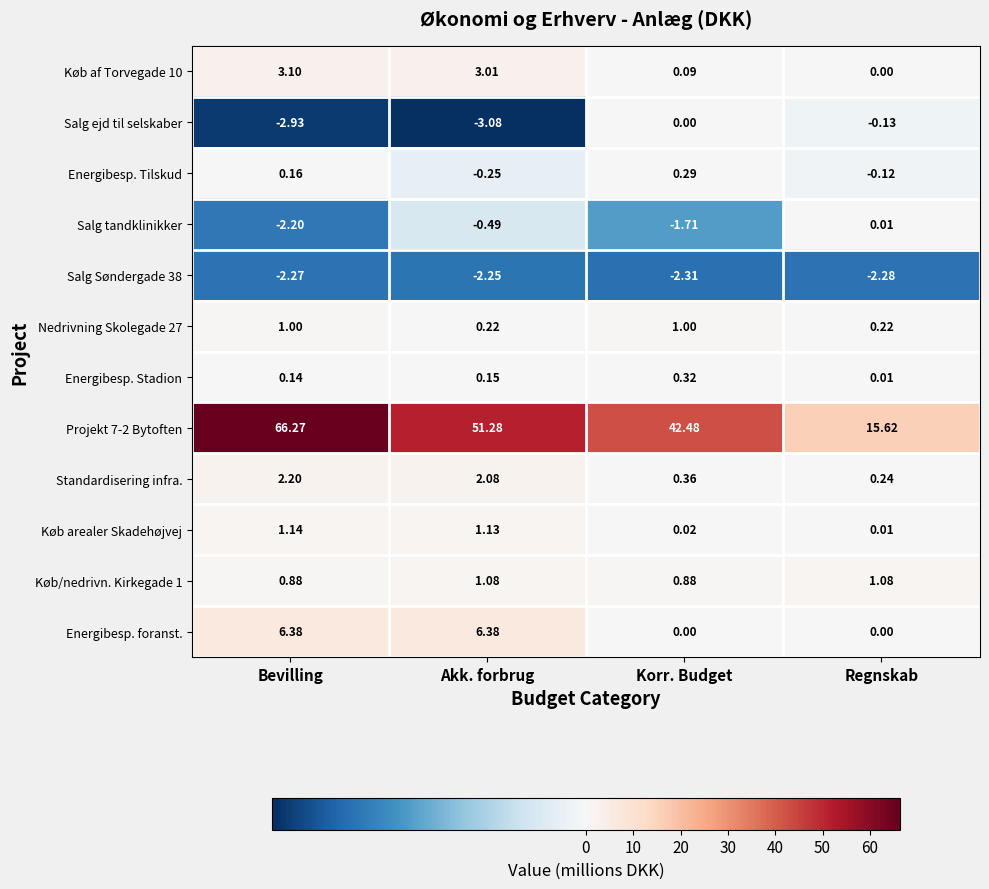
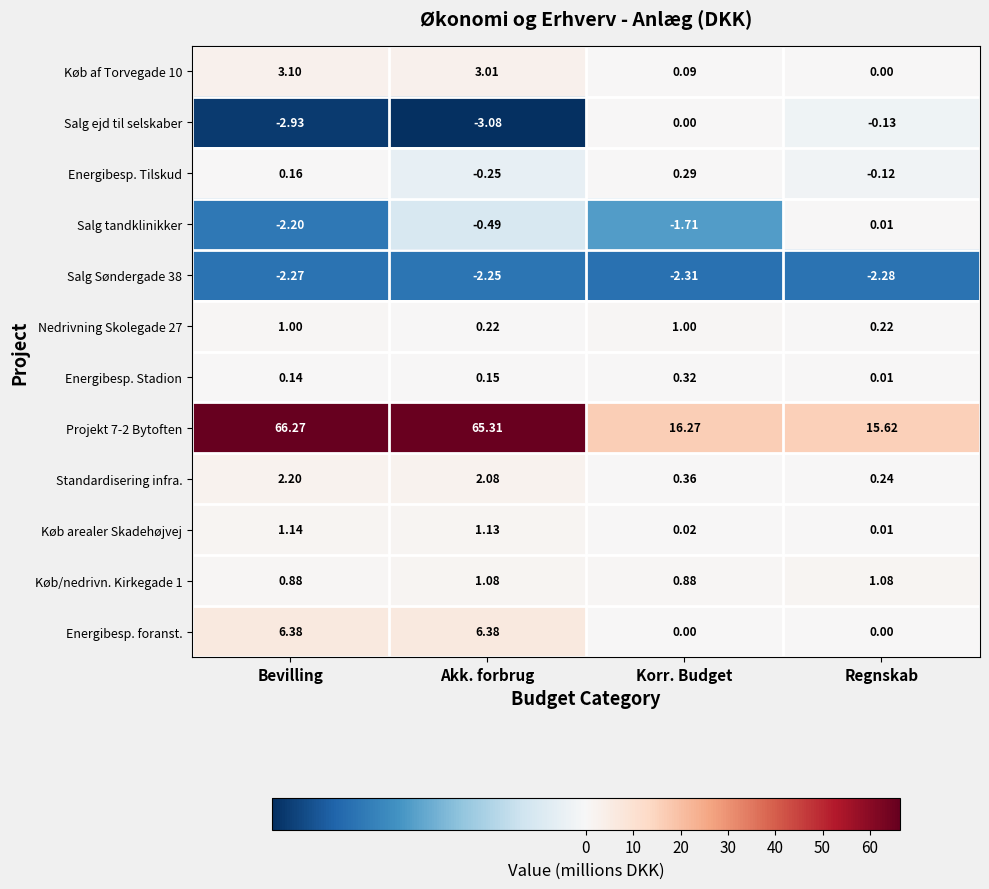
Projekt 7-2 Bytoften, Akk. forbrug: 51.28 -> 65.31
Projekt 7-2 Bytoften, Korr. Budget: 42.48 -> 16.27
